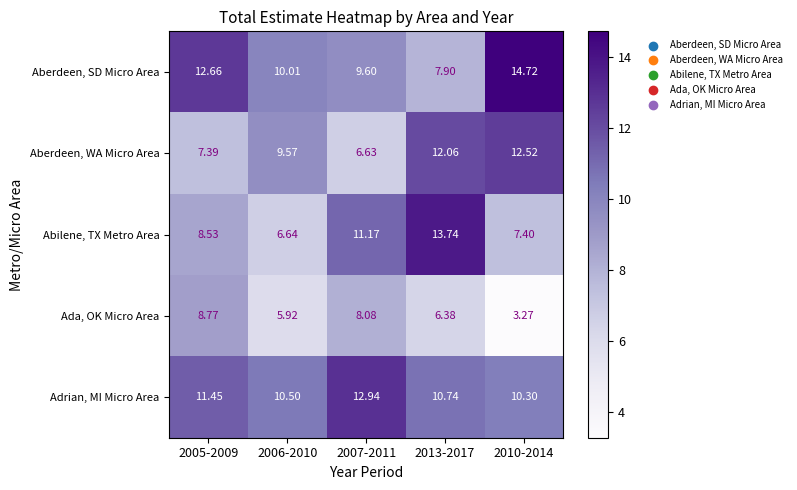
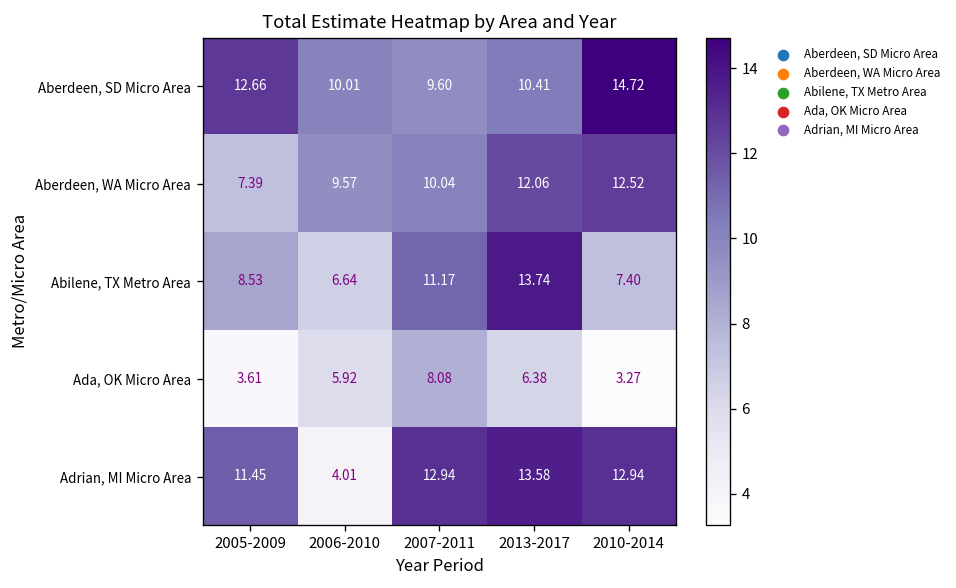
Aberdeen, SD Micro Area, 2013-2017: 7.90 -> 10.41
Aberdeen, WA Micro Area, 2007-2011: 6.63 -> 10.04
Ada, OK Micro Area, 2005-2009: 8.77 -> 3.61
Adrian, MI Micro Area, 2006-2010: 10.50 -> 4.01
Adrian, MI Micro Area, 2013-2017: 10.74 -> 13.58
Adrian, MI Micro Area, 2010-2014: 10.30 -> 12.94
